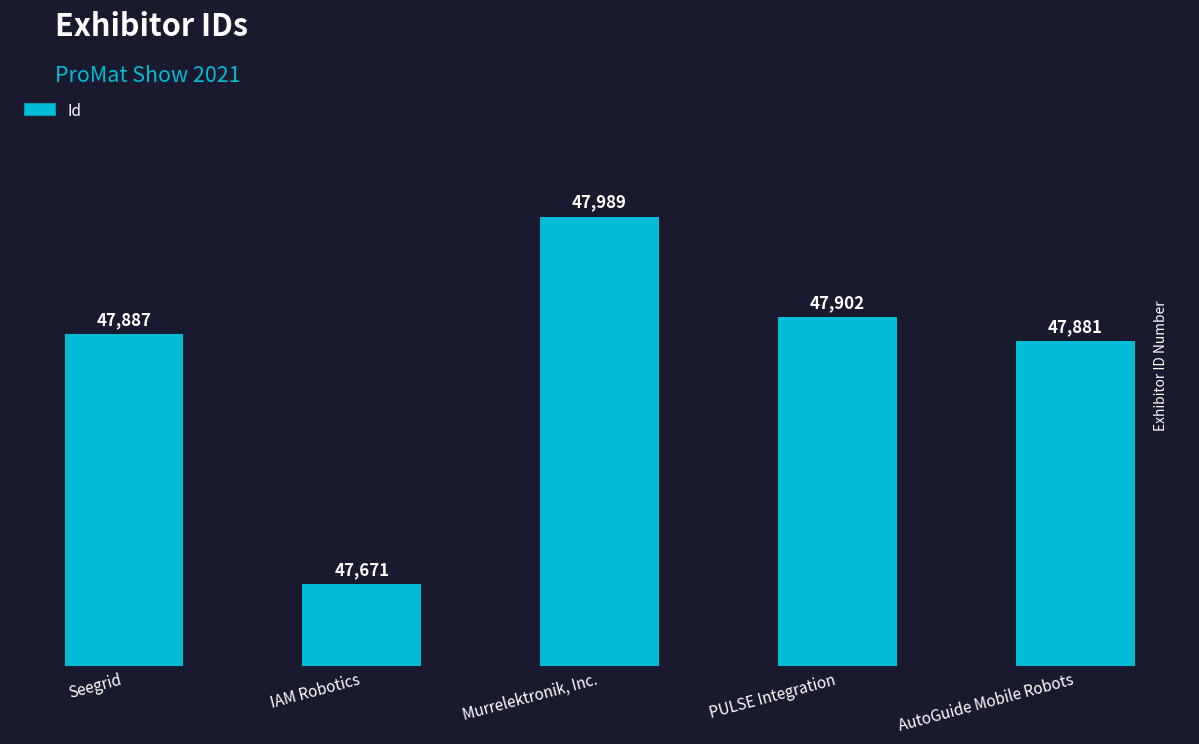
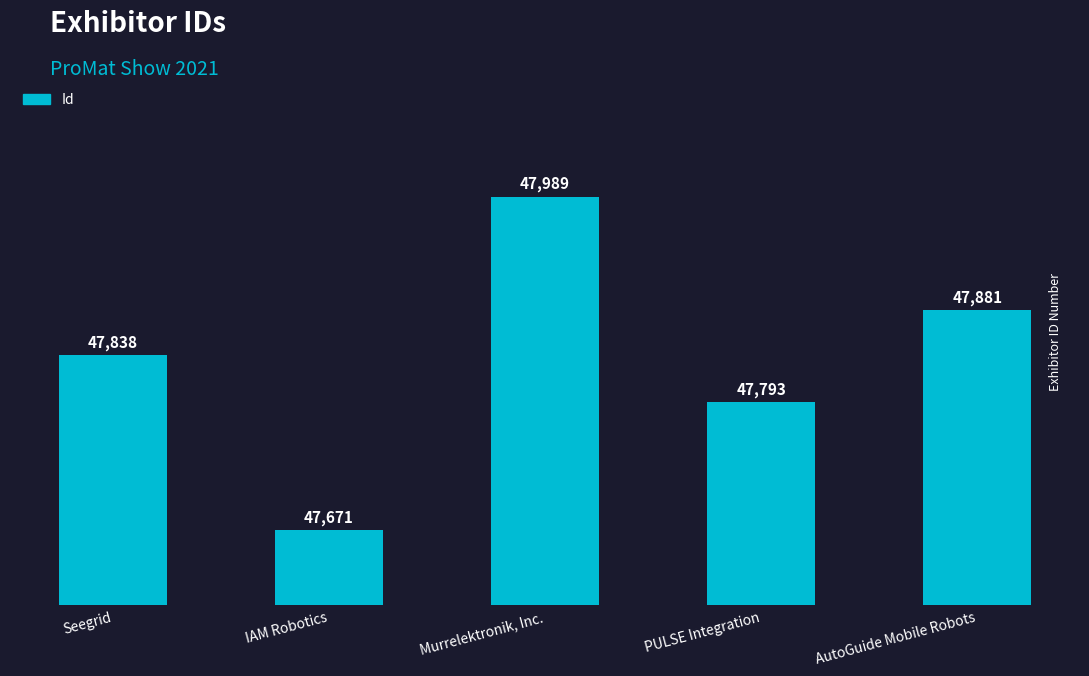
Seegrid: 47,887 -> 47,838
PULSE Integration: 47,902 -> 47,793
